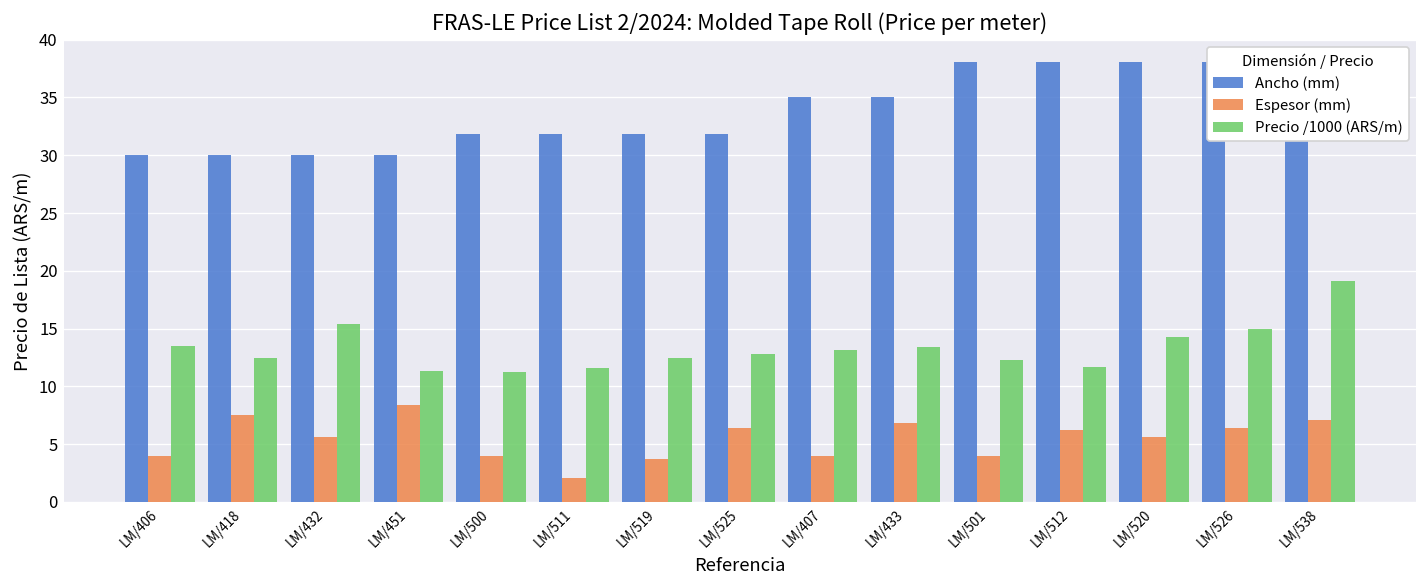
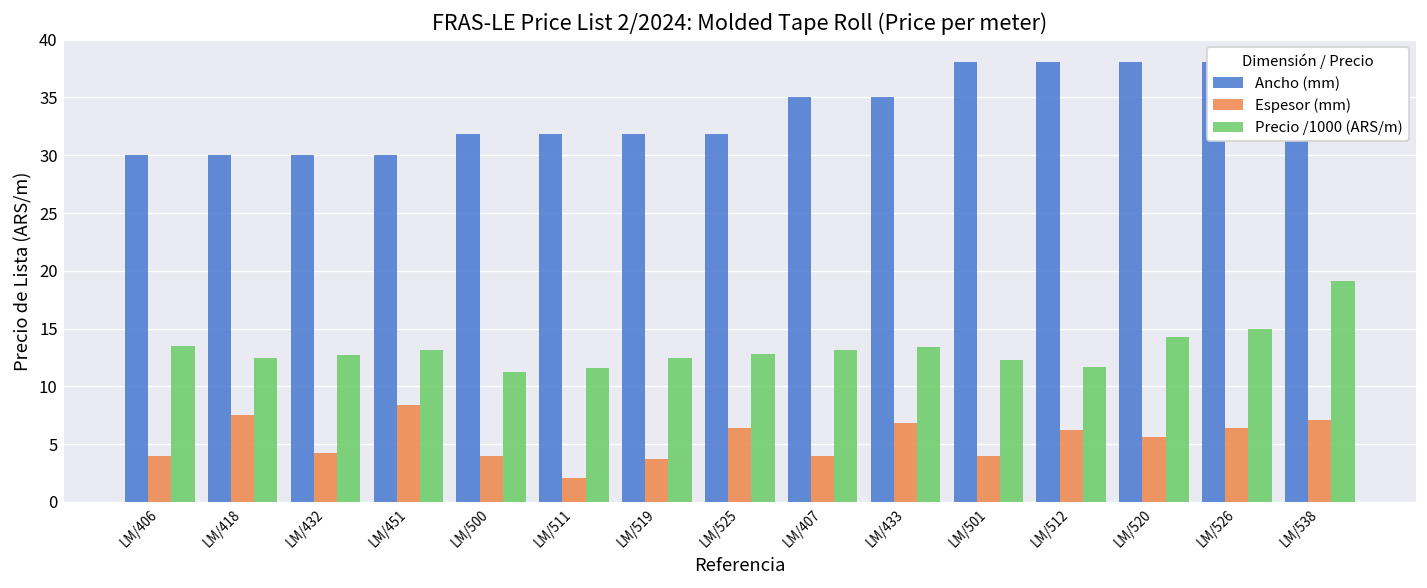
Espesor (mm), LM/432: 6 -> 4
Precio /1000 (ARS/m), LM/432: 15 -> 13
Precio /1000 (ARS/m), LM/451: 11 -> 13
